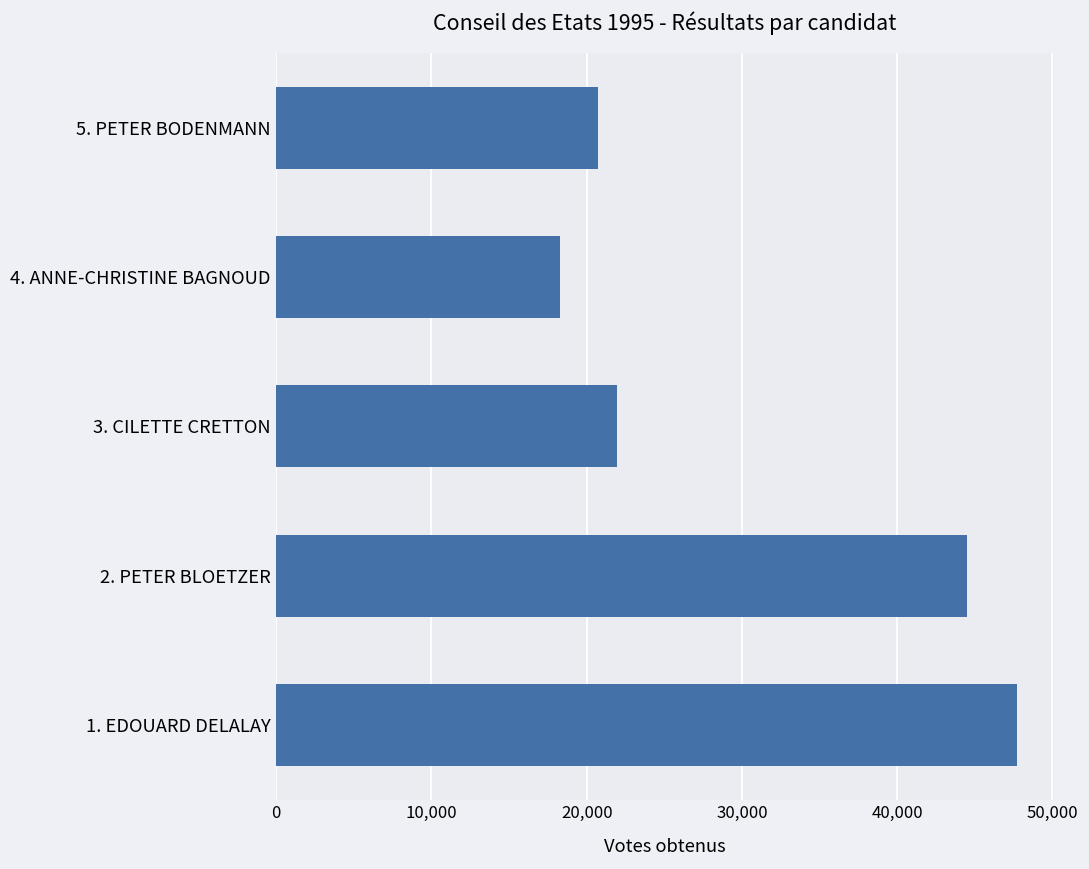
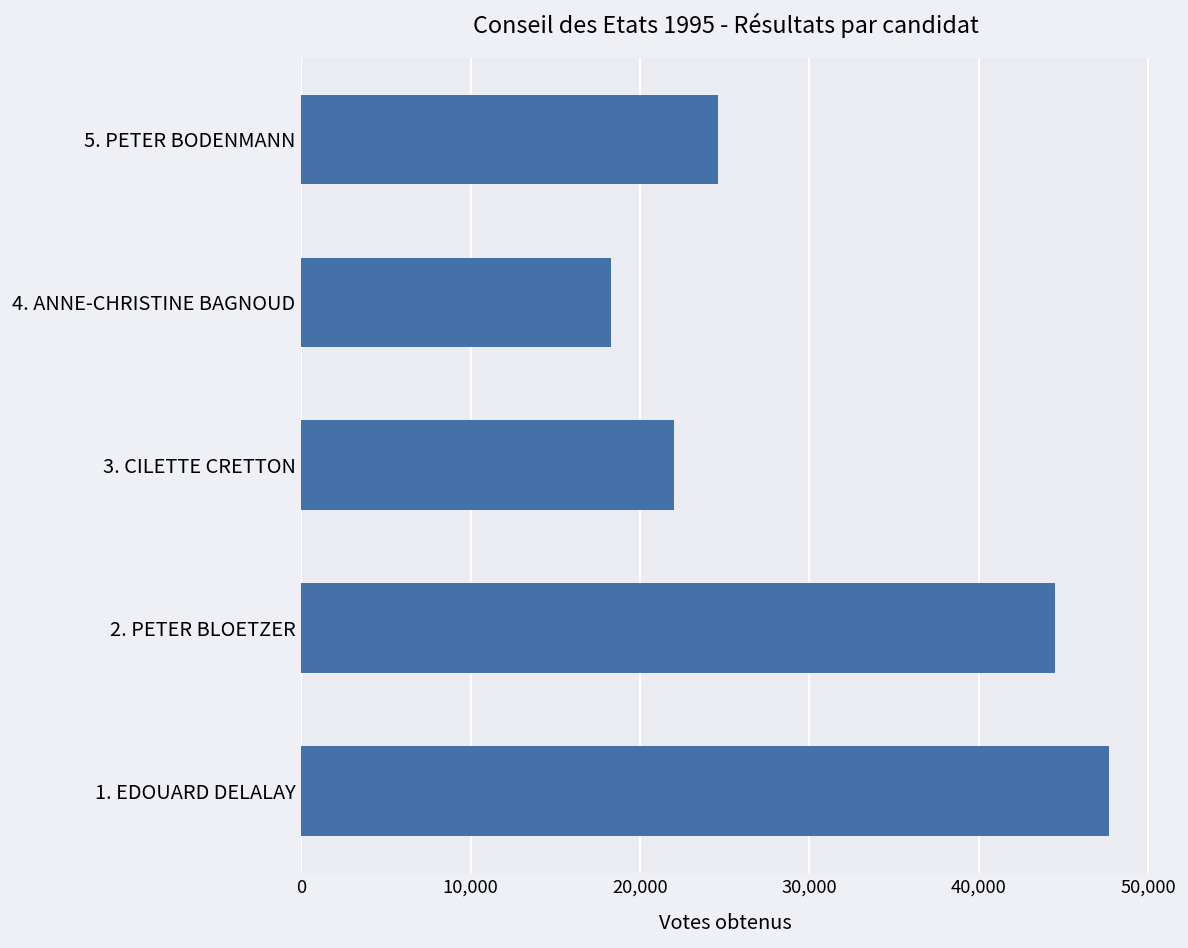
5. PETER BODENMANN: 20,800 -> 24,600
